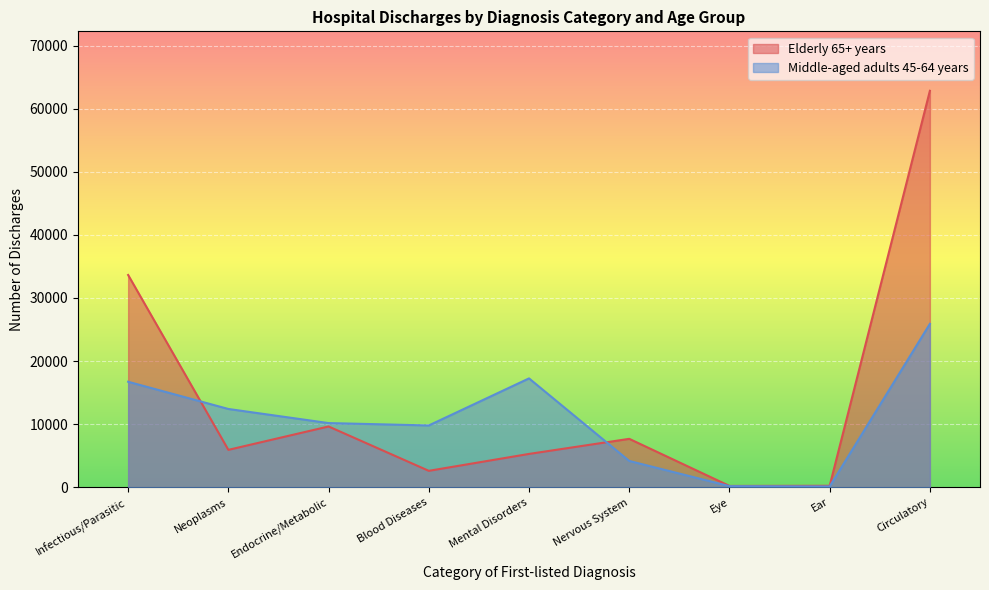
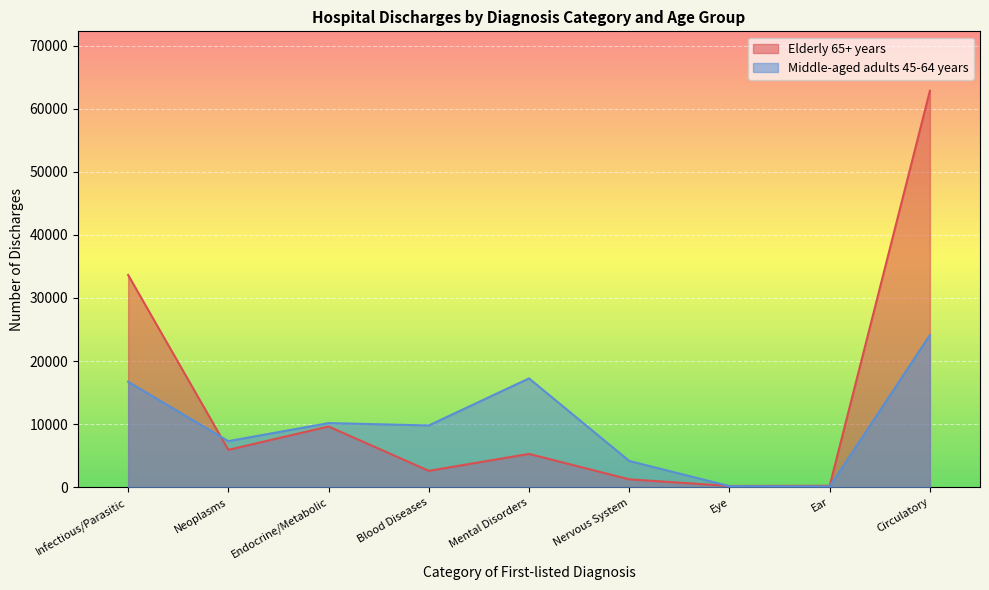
Middle-aged adults 45-64 years, Neoplasms: 12000 -> 7000
Elderly 65+ years, Nervous System: 8000 -> 1000
Middle-aged adults 45-64 years, Circulatory: 26000 -> 24000
